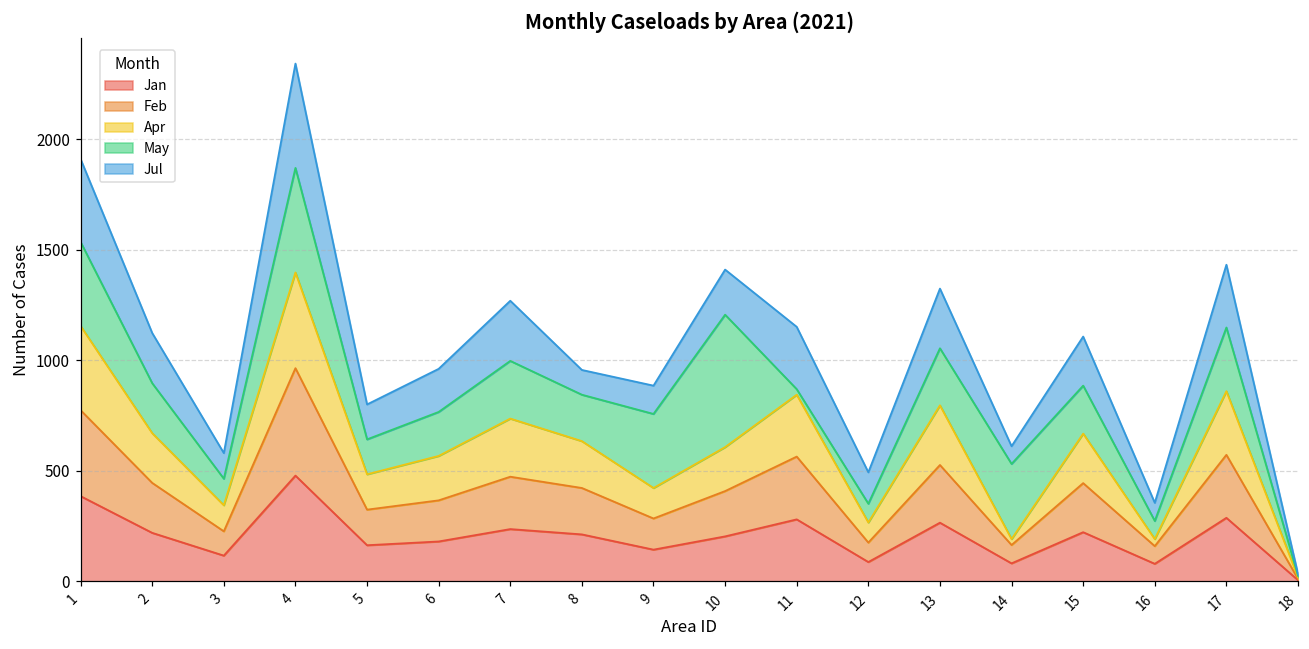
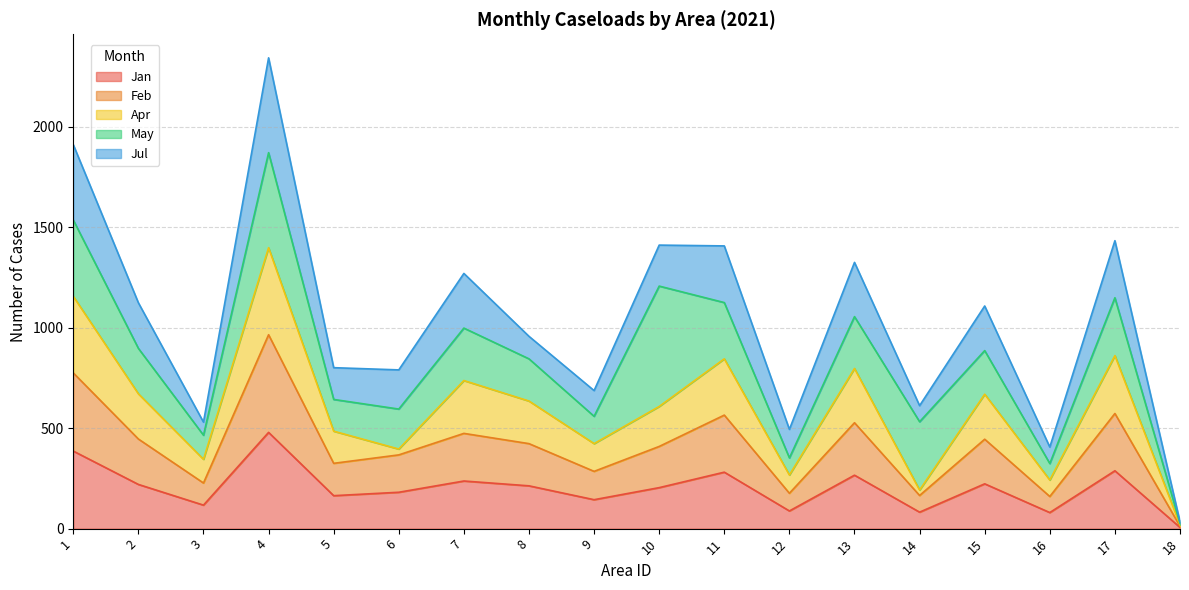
Jul, 3: 120 -> 70
Apr, 6: 200 -> 30
May, 9: 340 -> 140
May, 11: 30 -> 280
Apr, 16: 30 -> 80
